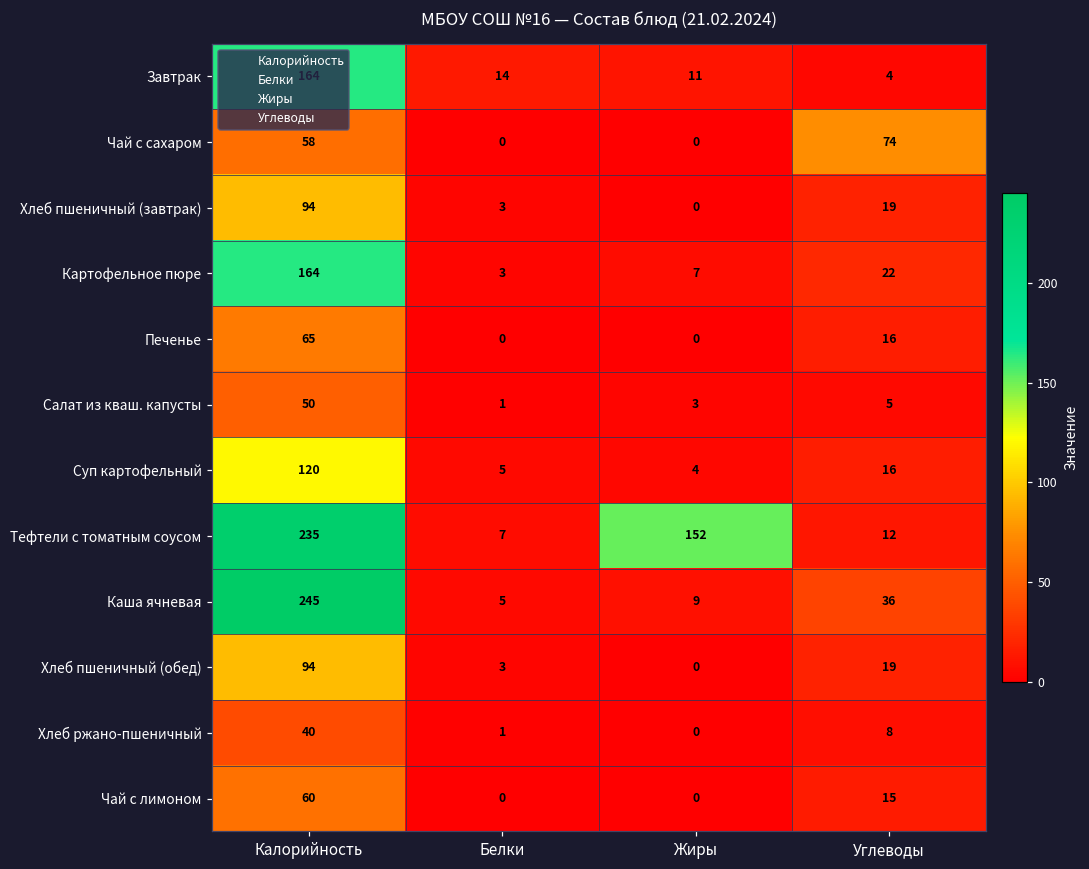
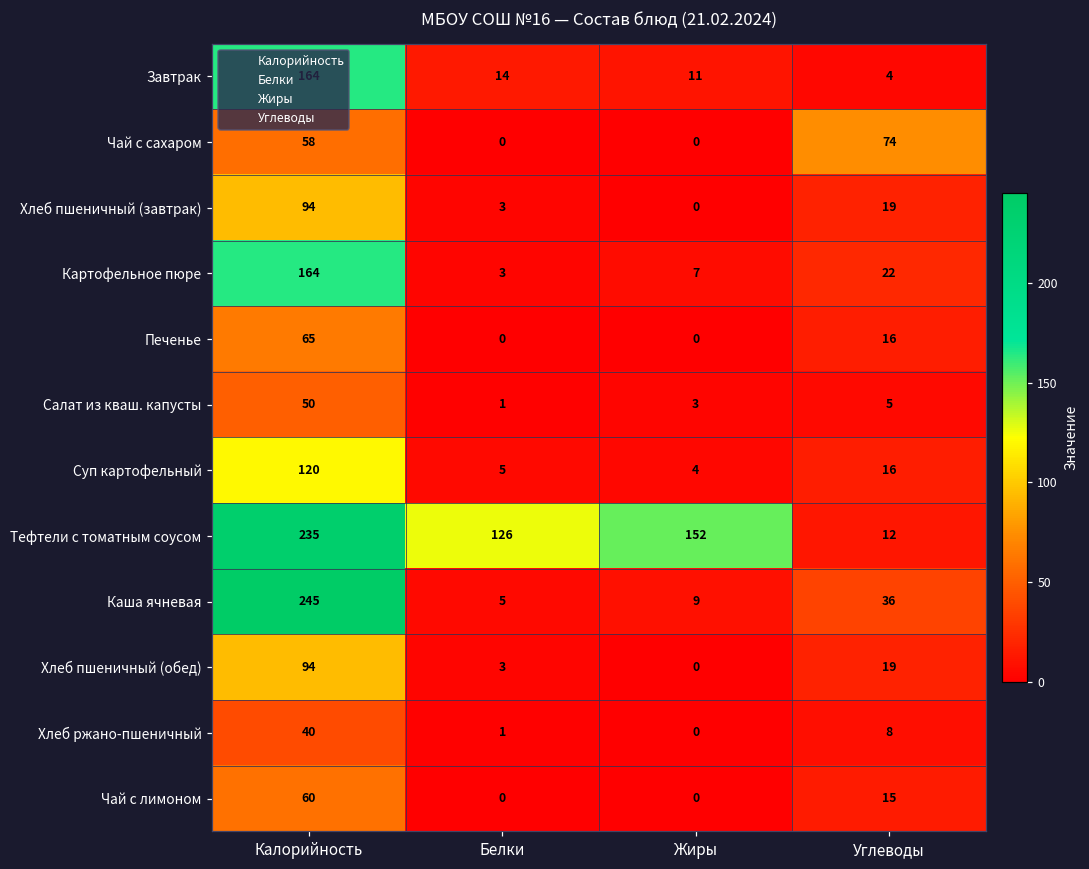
Тефтели с томатным соусом, Белки: 7 -> 126
